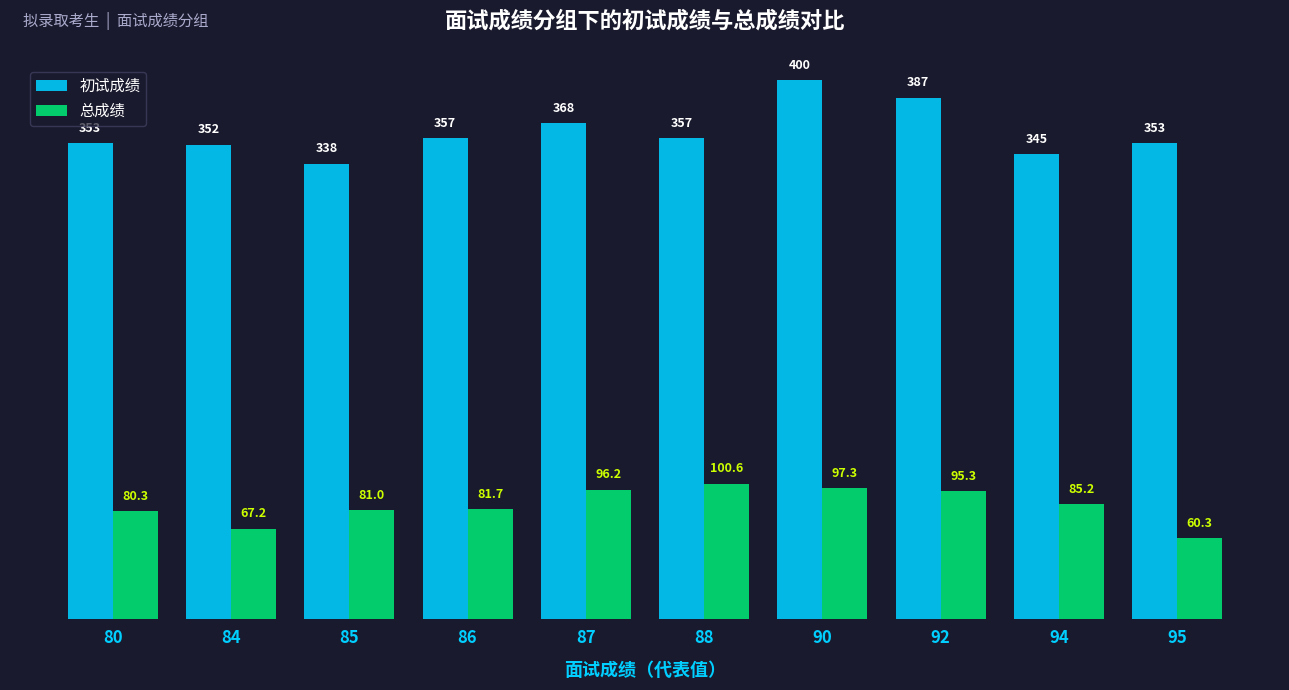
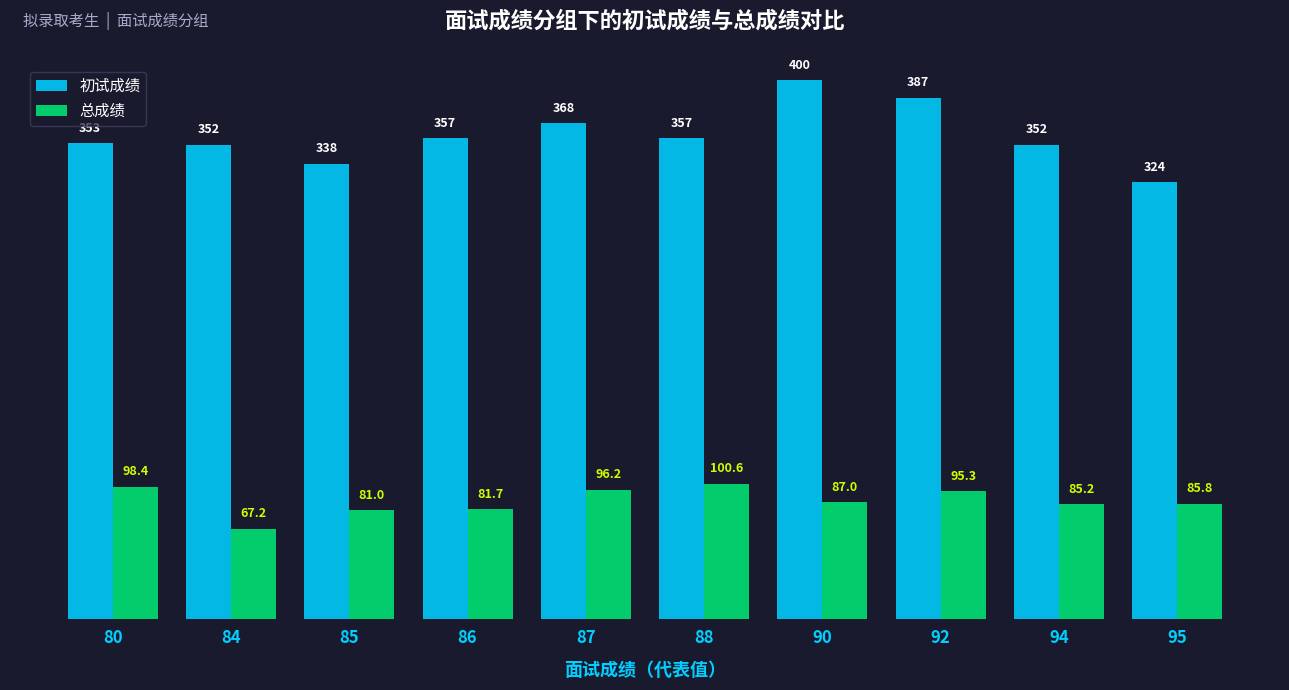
总成绩, 80: 80.3 -> 98.4
总成绩, 90: 97.3 -> 87.0
初试成绩, 94: 345 -> 352
初试成绩, 95: 353 -> 324
总成绩, 95: 60.3 -> 85.8
